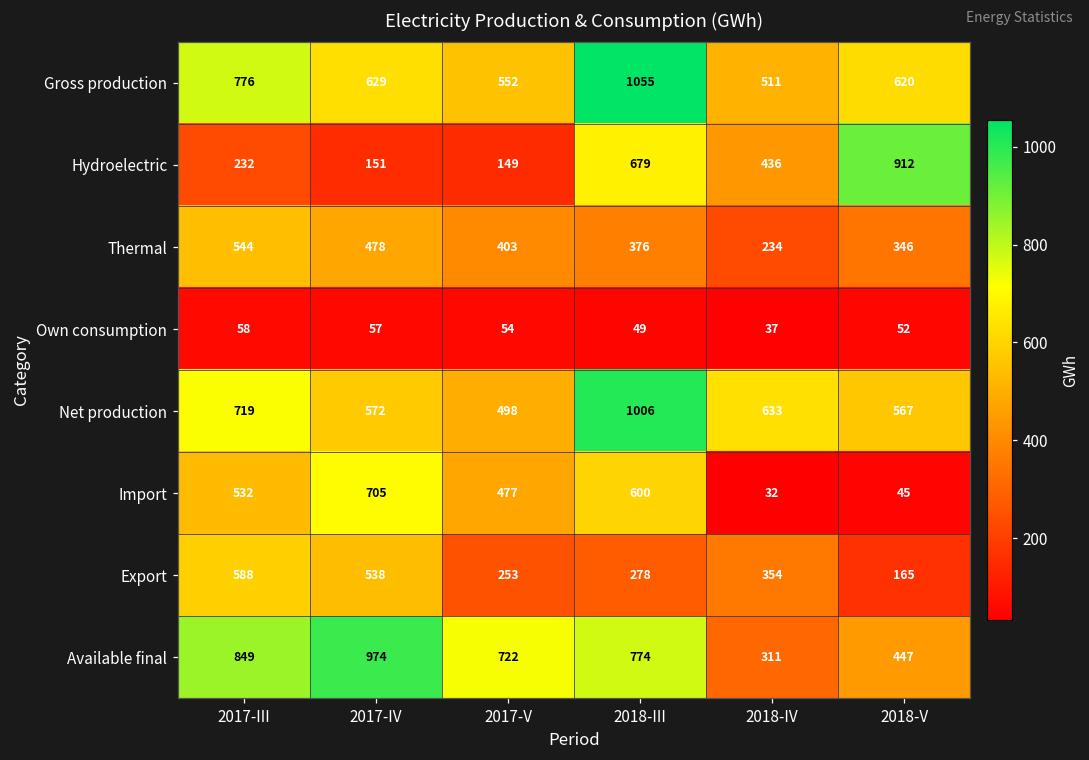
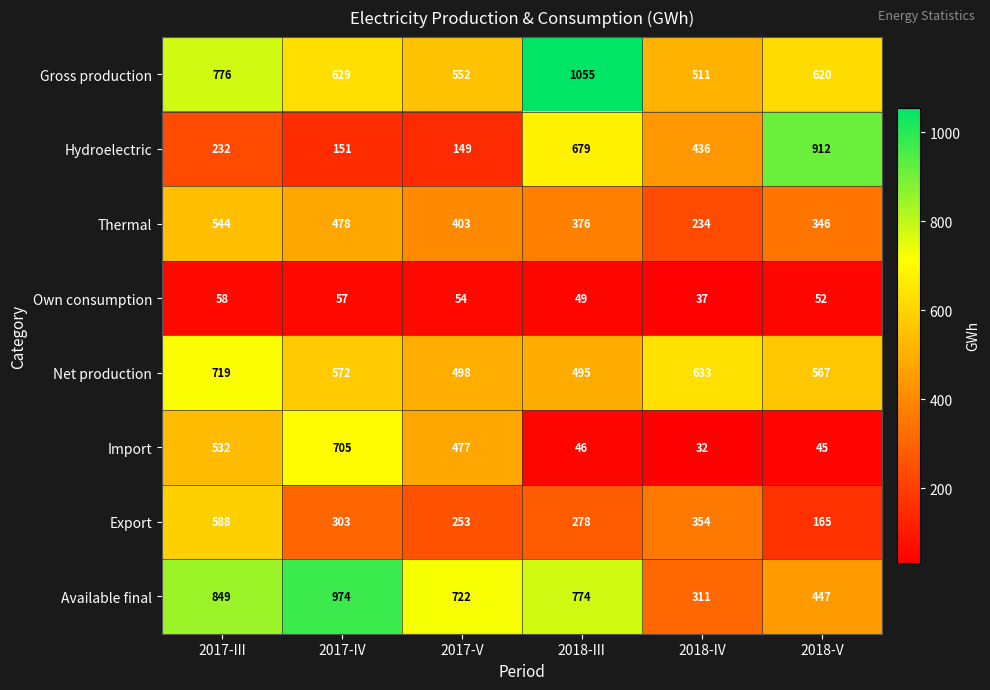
Net production, 2018-III: 1006 -> 495
Import, 2018-III: 600 -> 46
Export, 2017-IV: 538 -> 303
